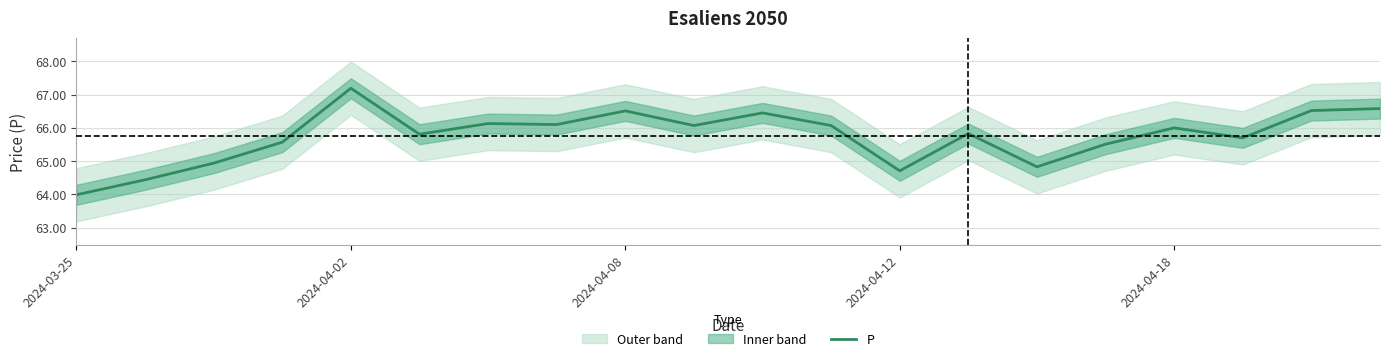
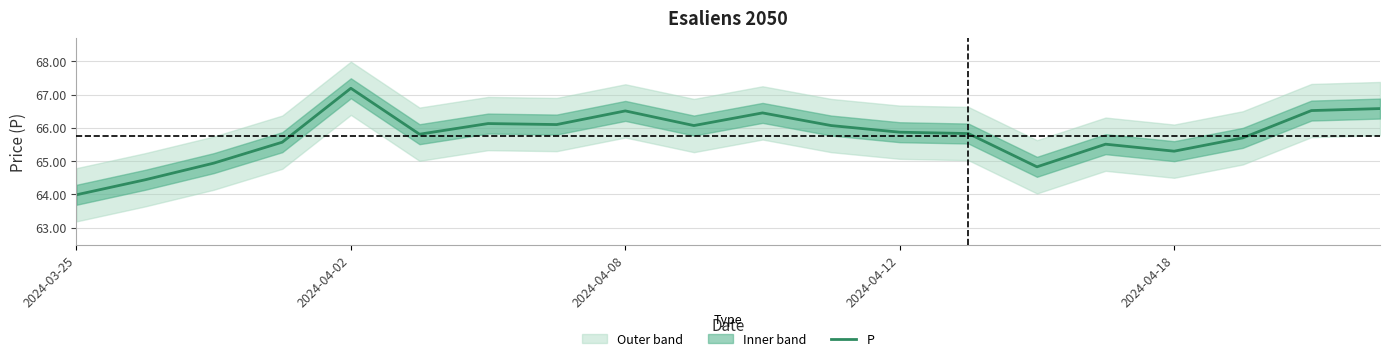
P, 2024-04-12: 64.7 -> 65.9
P, 2024-04-18: 66.0 -> 65.3
